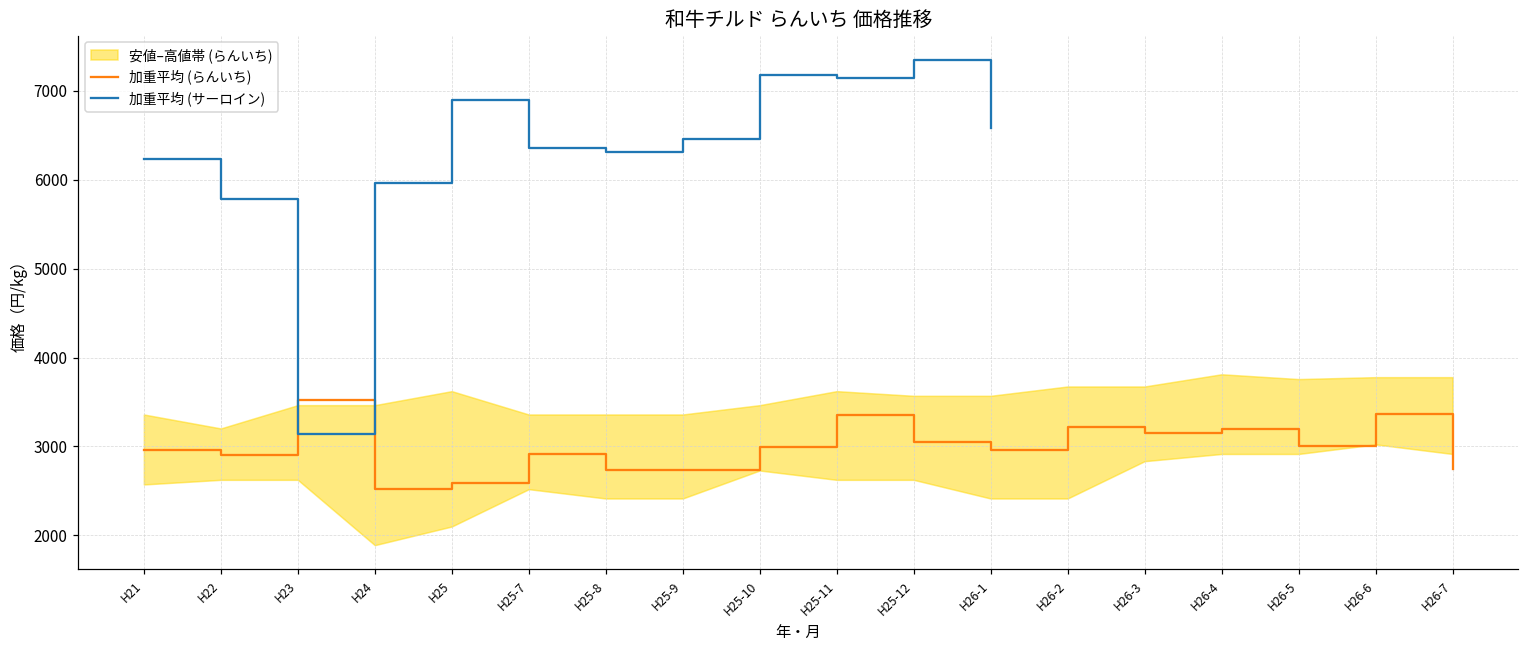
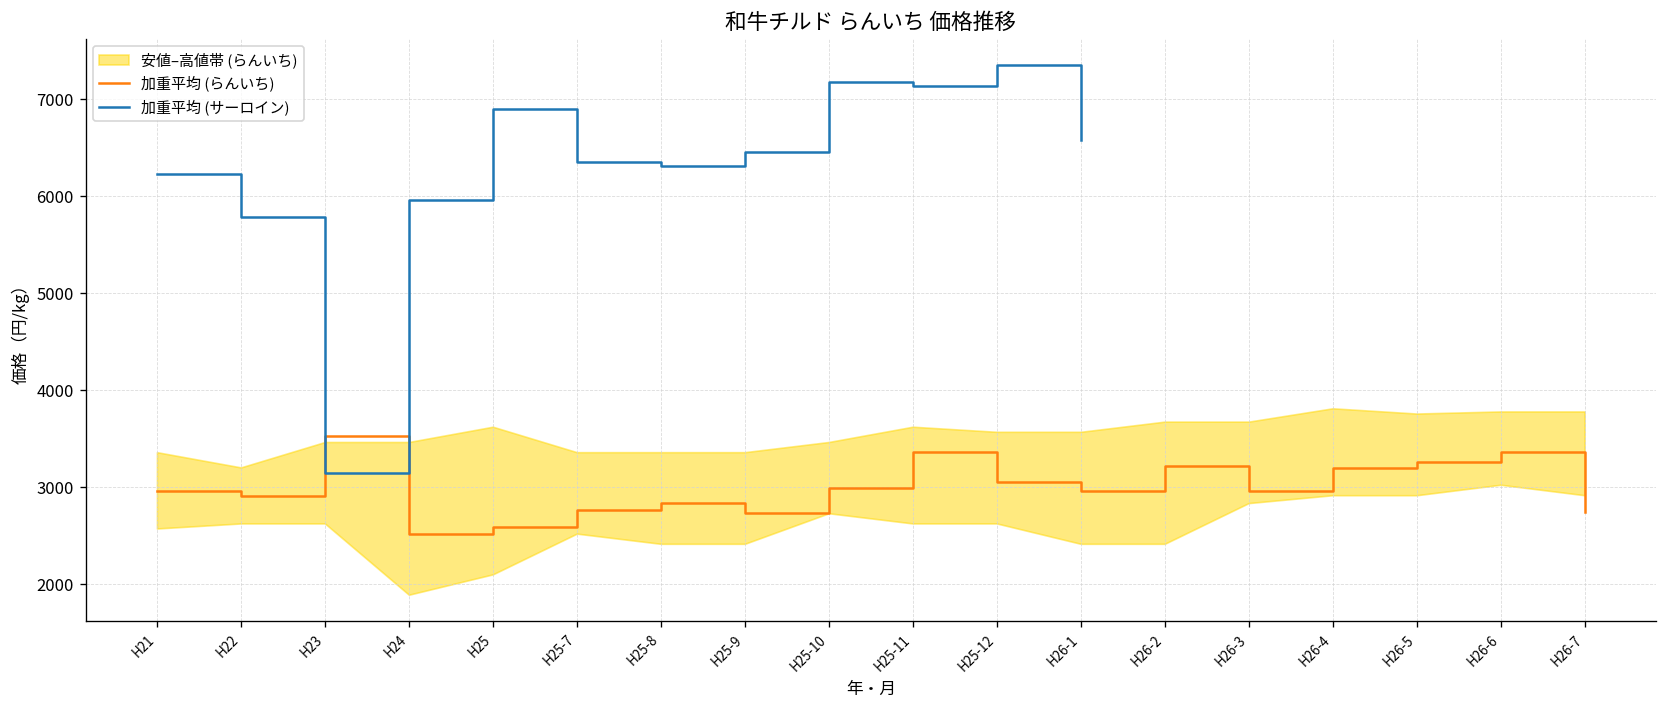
加重平均 (らんいち), H25-7: 2900 -> 2800
加重平均 (らんいち), H25-8: 2700 -> 2800
加重平均 (らんいち), H26-3: 3200 -> 3000
加重平均 (らんいち), H26-5: 3000 -> 3300
